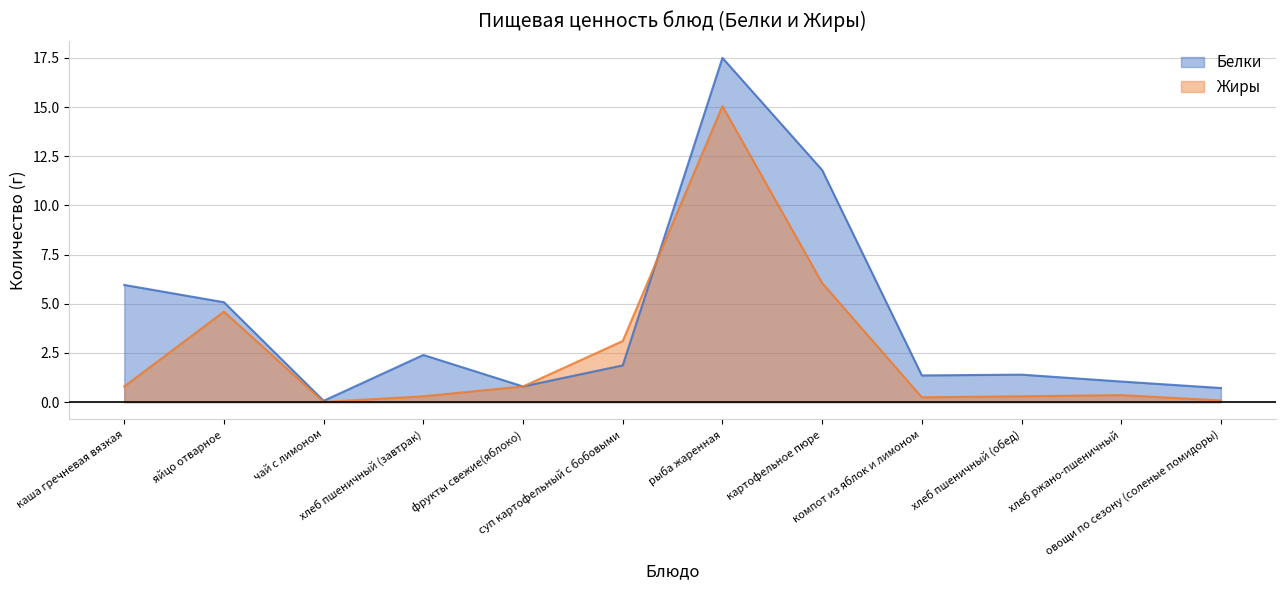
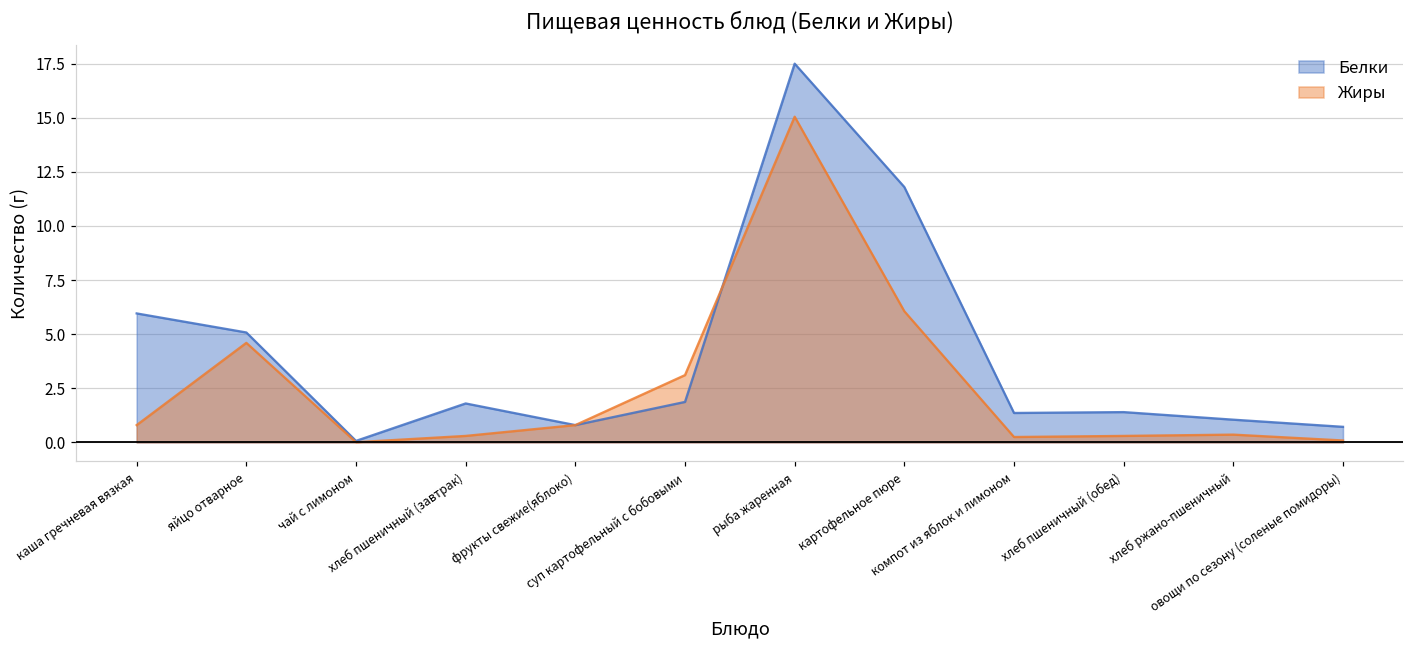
Белки, хлеб пшеничный (завтрак): 2.4 -> 1.8
